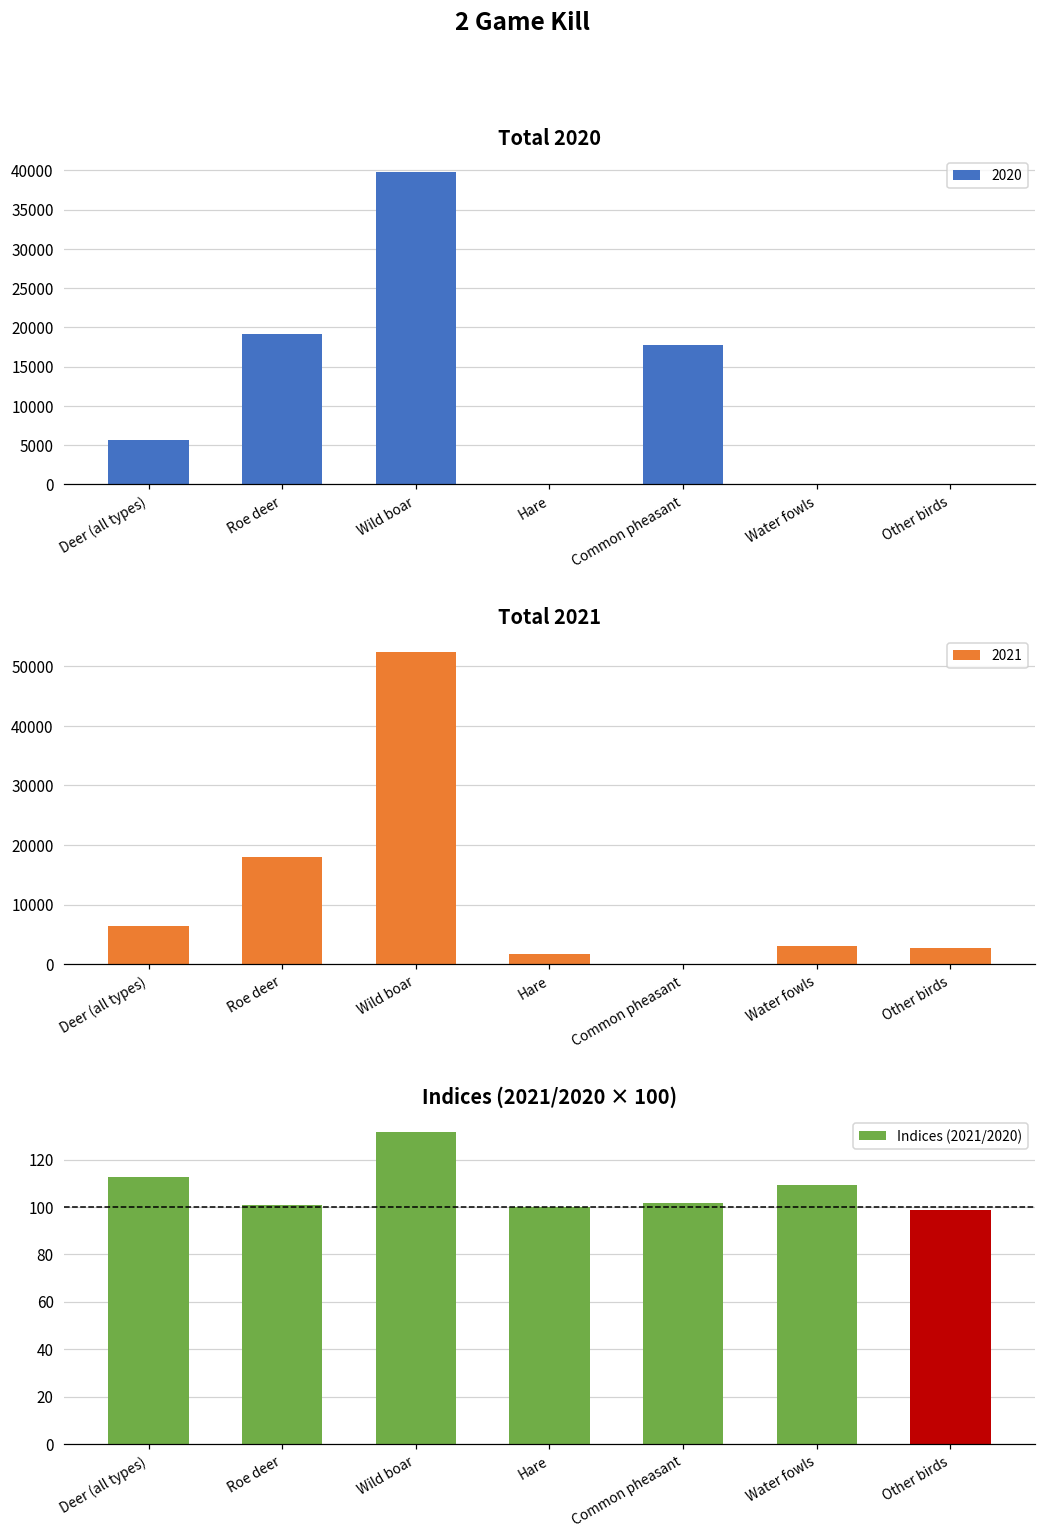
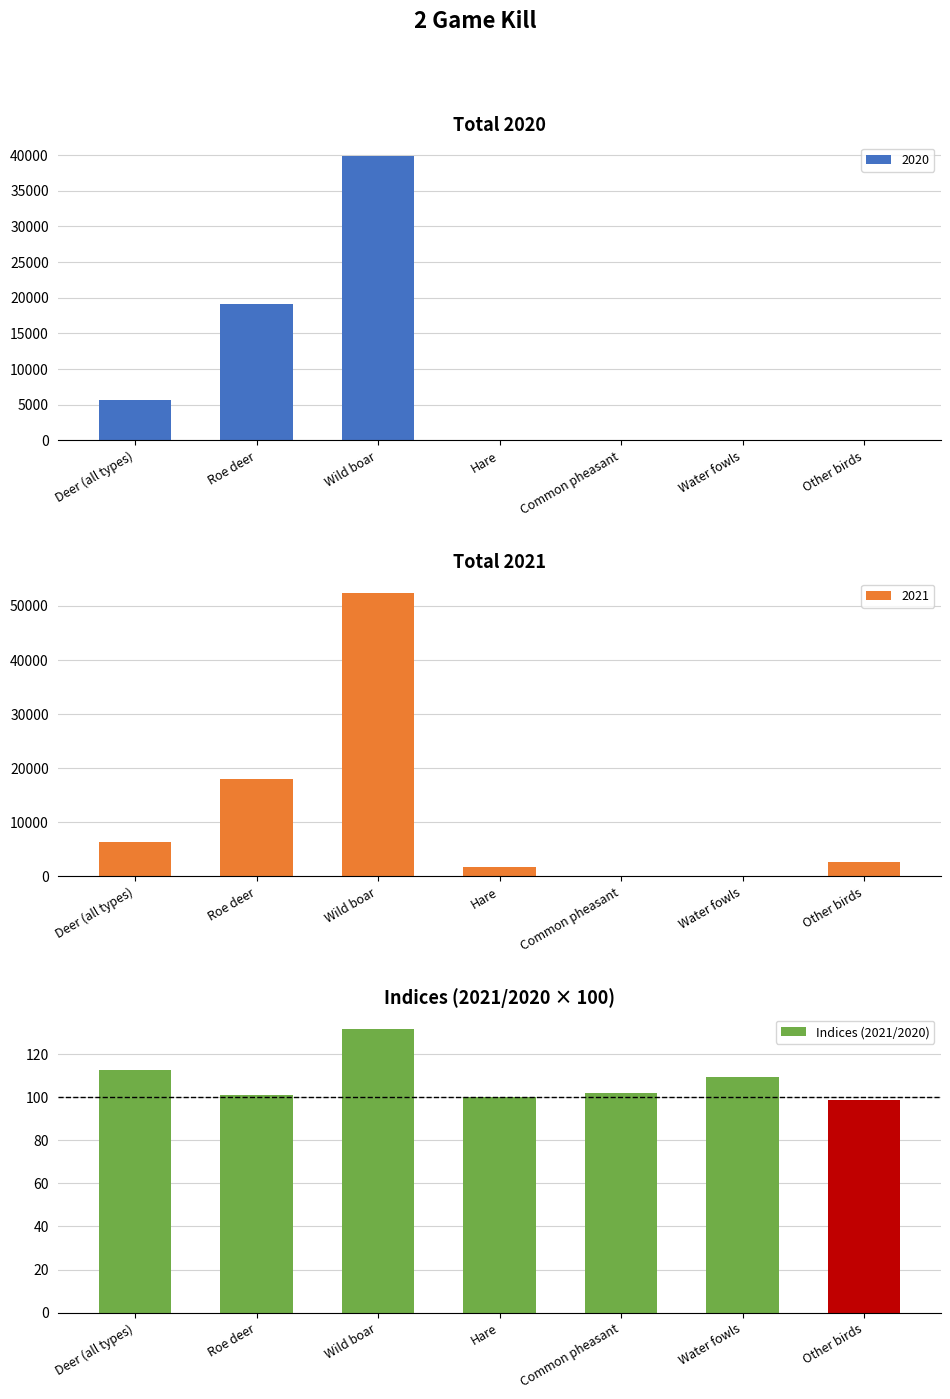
Total 2020, Common pheasant: 18000 -> 0
Total 2021, Water fowls: 3000 -> 0
